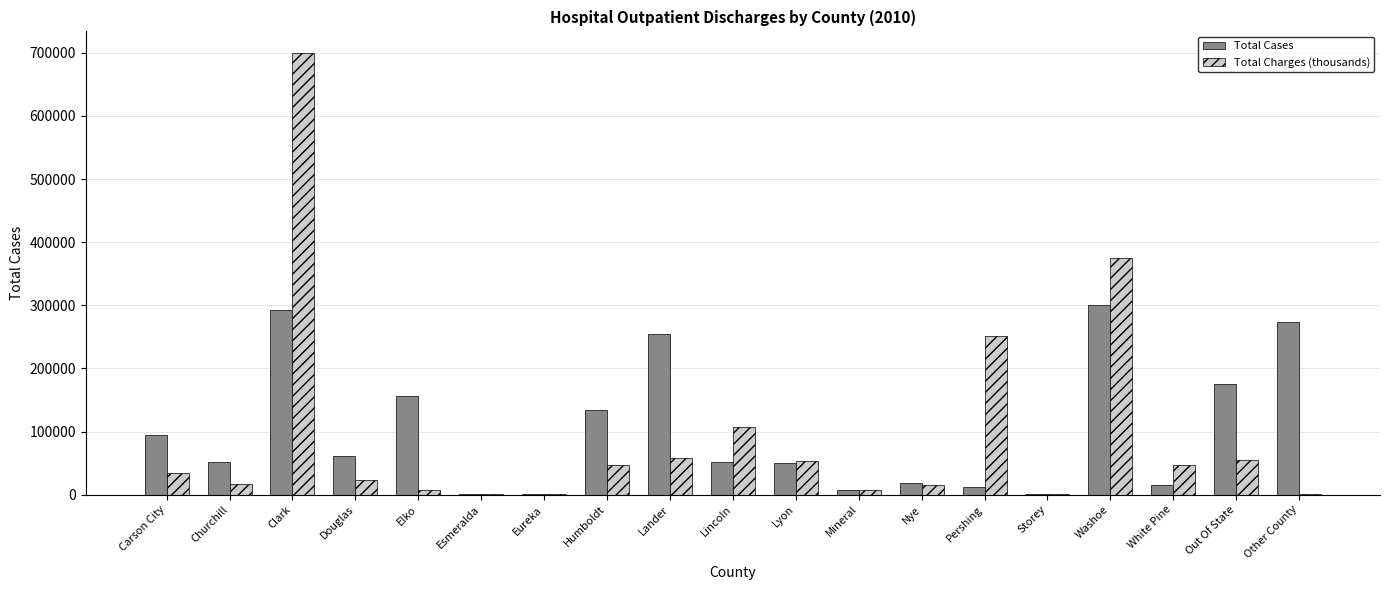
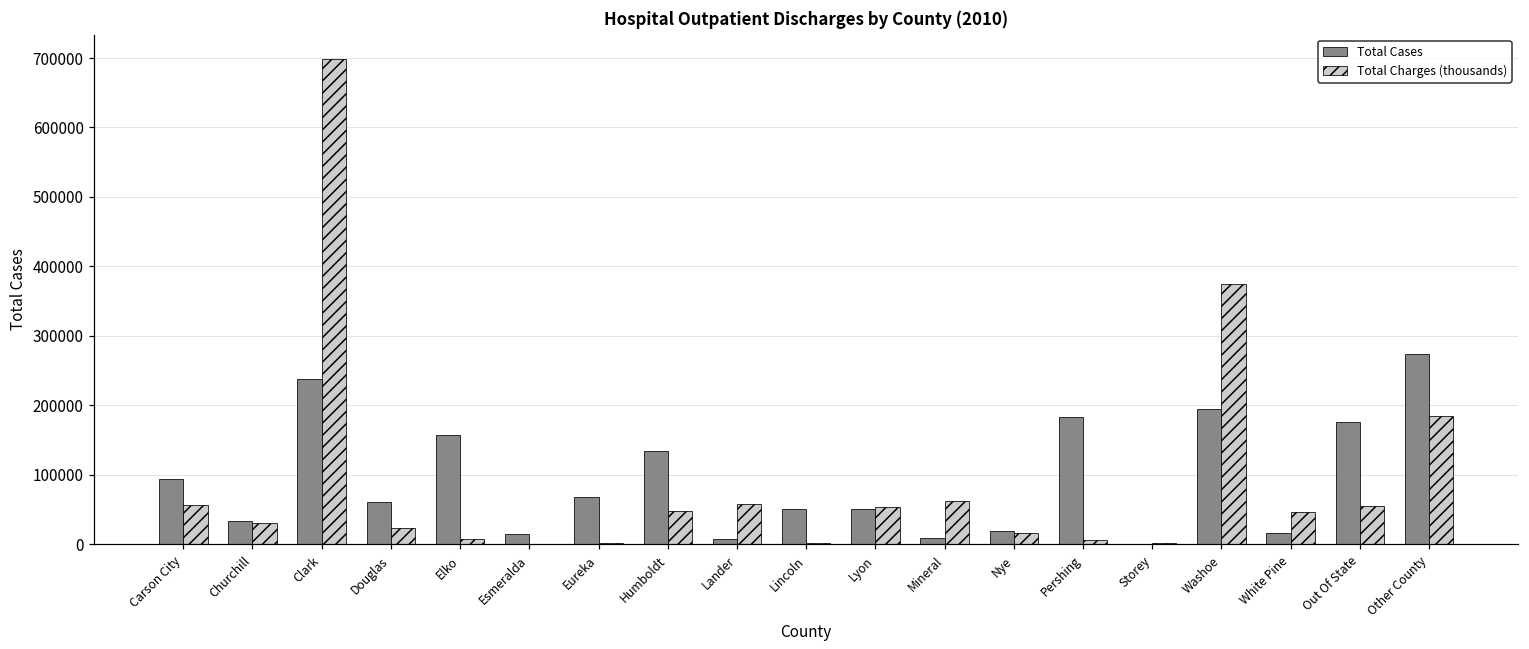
Total Charges (thousands), Carson City: 30000 -> 60000
Total Cases, Churchill: 50000 -> 30000
Total Charges (thousands), Churchill: 20000 -> 30000
Total Cases, Clark: 290000 -> 240000
Total Cases, Esmeralda: 0 -> 10000
Total Cases, Eureka: 0 -> 70000
Total Cases, Lander: 260000 -> 10000
Total Charges (thousands), Lincoln: 110000 -> 0
Total Charges (thousands), Mineral: 10000 -> 60000
Total Cases, Pershing: 10000 -> 180000
Total Charges (thousands), Pershing: 250000 -> 10000
Total Cases, Washoe: 300000 -> 190000
Total Charges (thousands), Other County: 0 -> 180000
